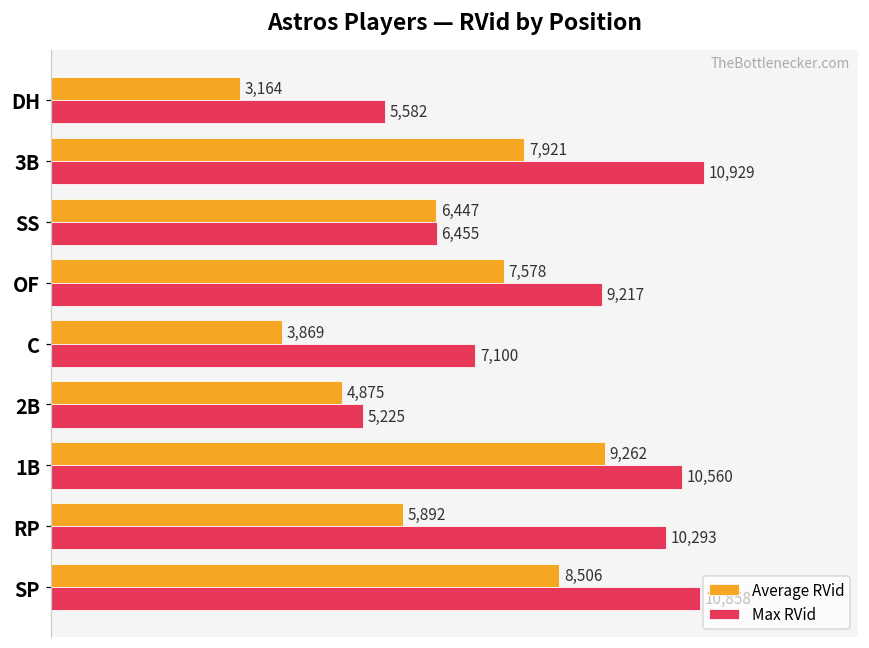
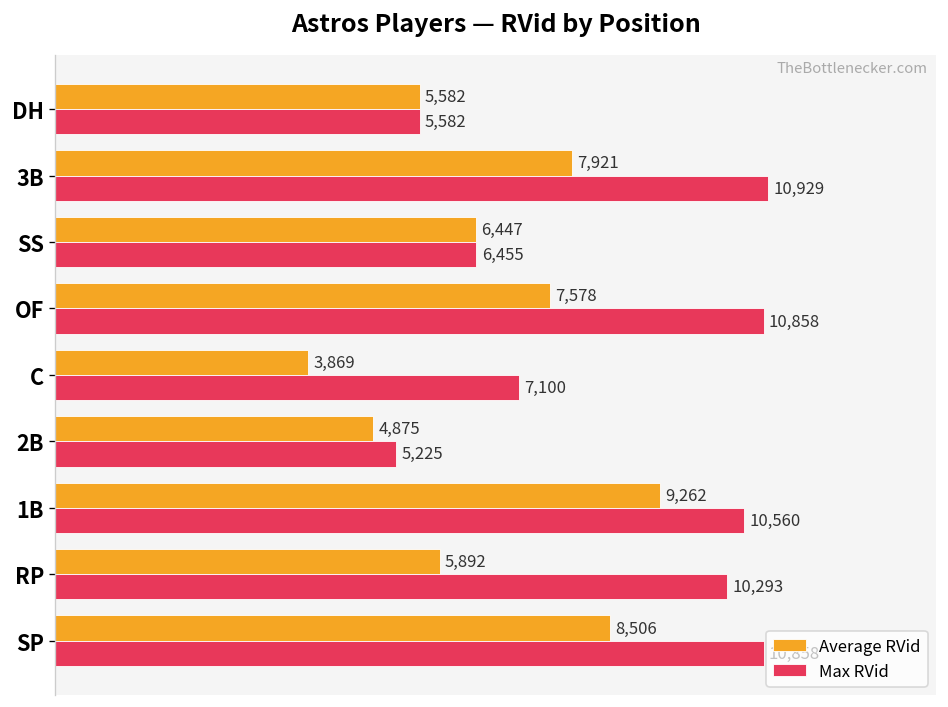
Average RVid, DH: 3,164 -> 5,582
Max RVid, OF: 9,217 -> 10,858
